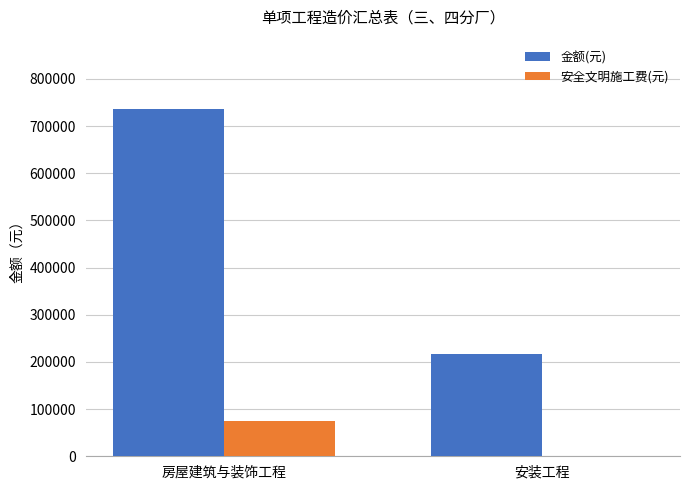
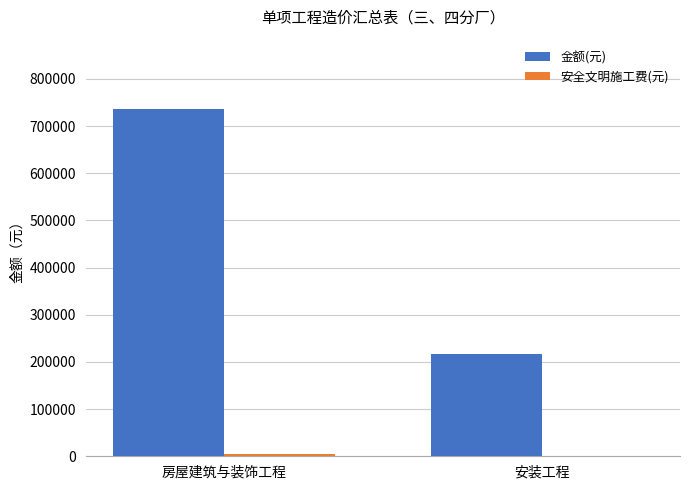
安全文明施工费(元), 房屋建筑与装饰工程: 80000 -> 0
